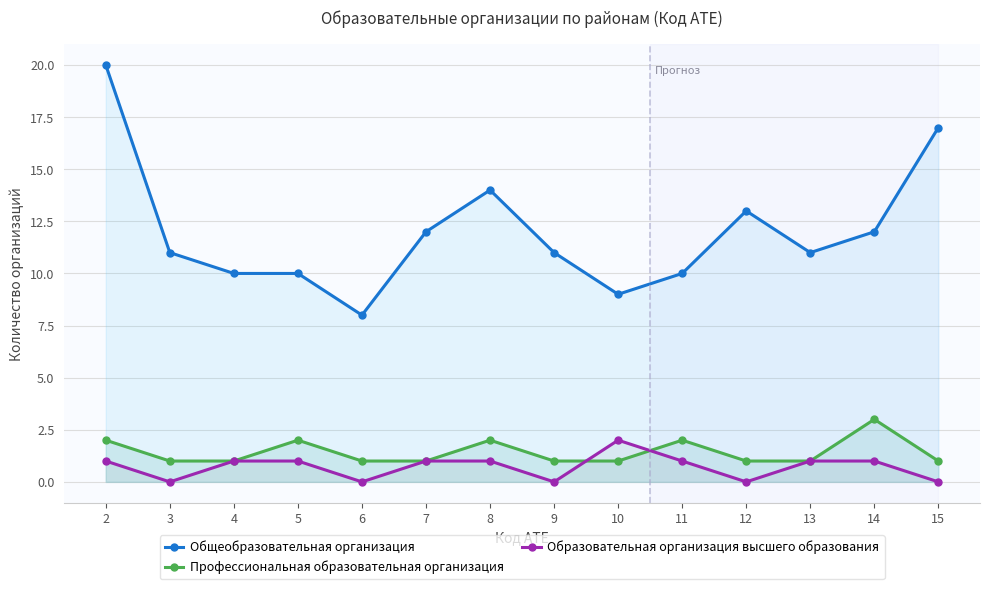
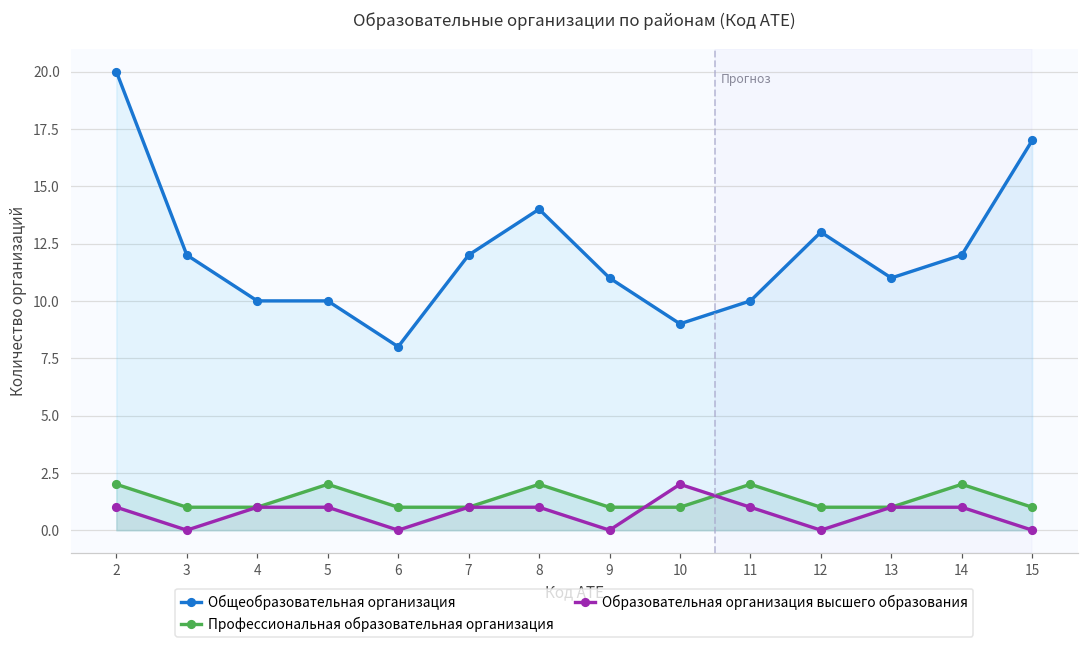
Общеобразовательная организация, 3: 11 -> 12
Профессиональная образовательная организация, 14: 3 -> 2
